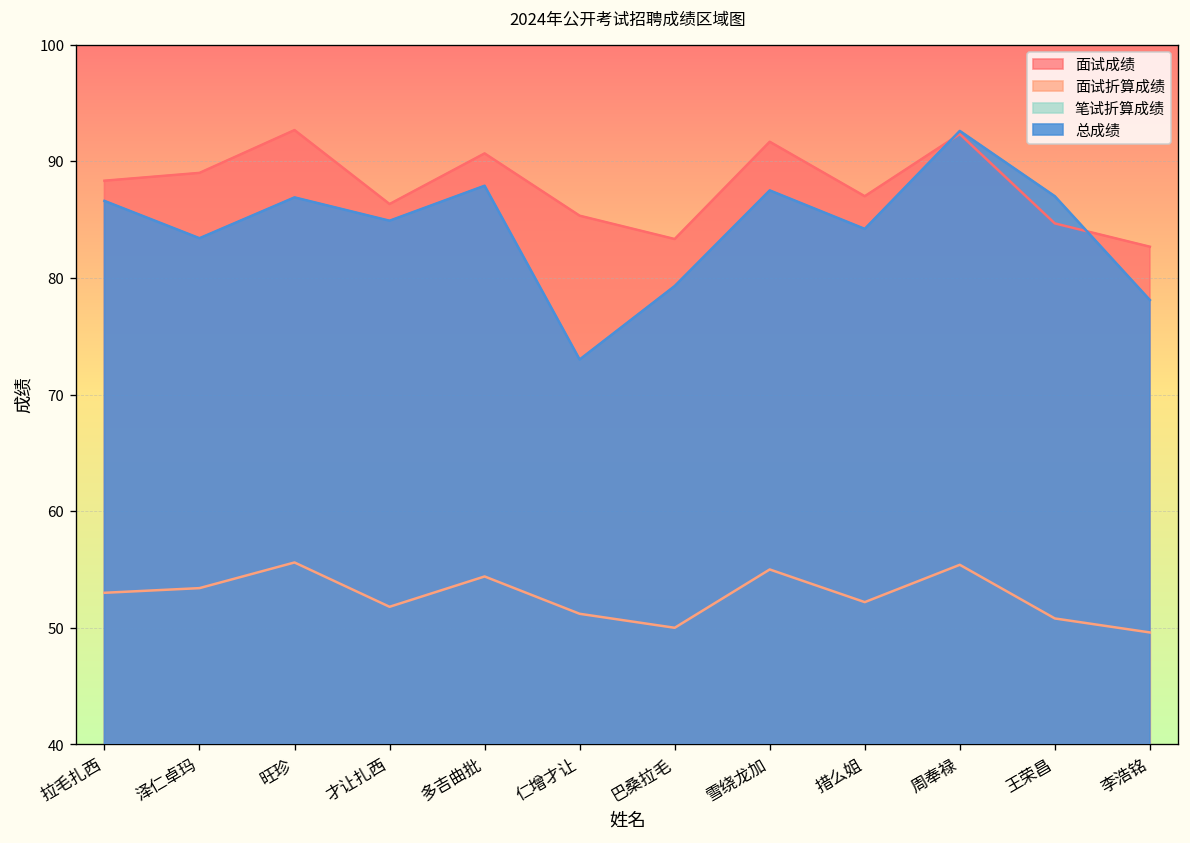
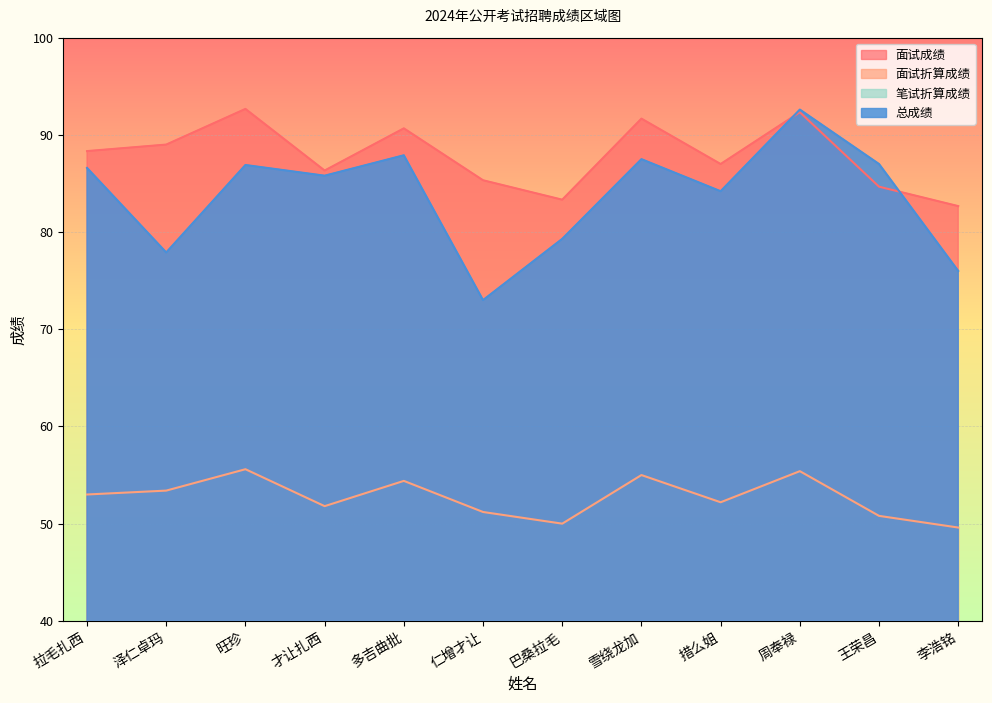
总成绩, 泽仁卓玛: 83 -> 78
总成绩, 才让扎西: 85 -> 86
总成绩, 李浩铭: 78 -> 76
